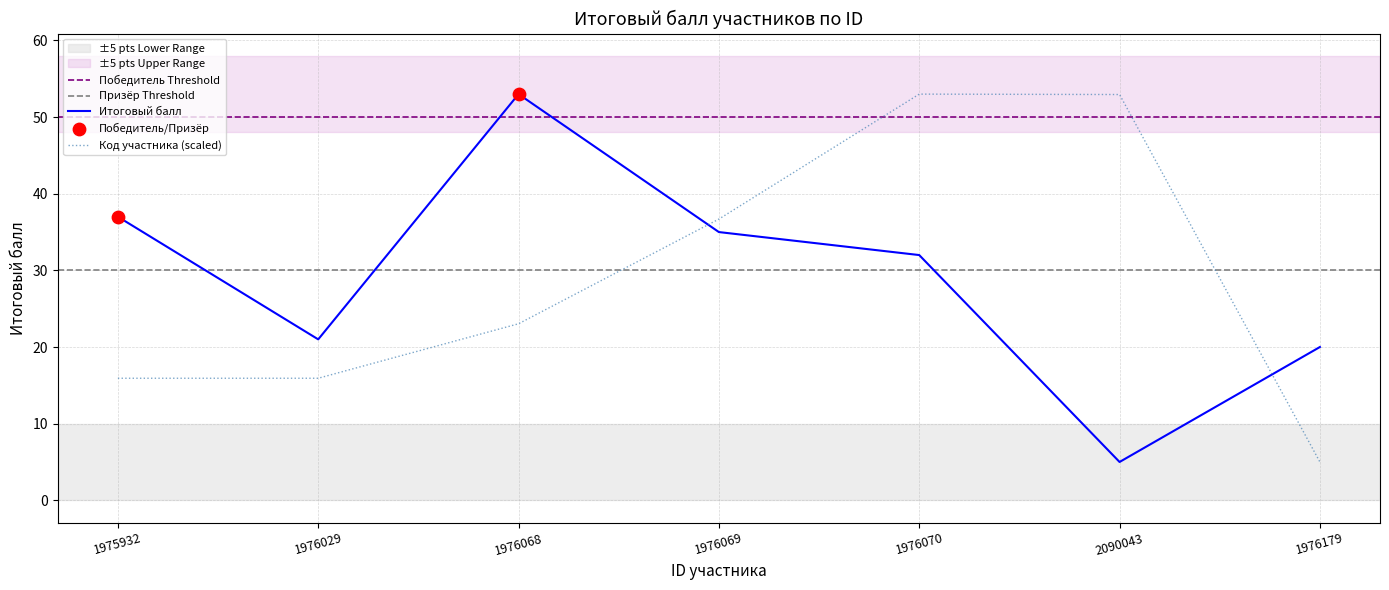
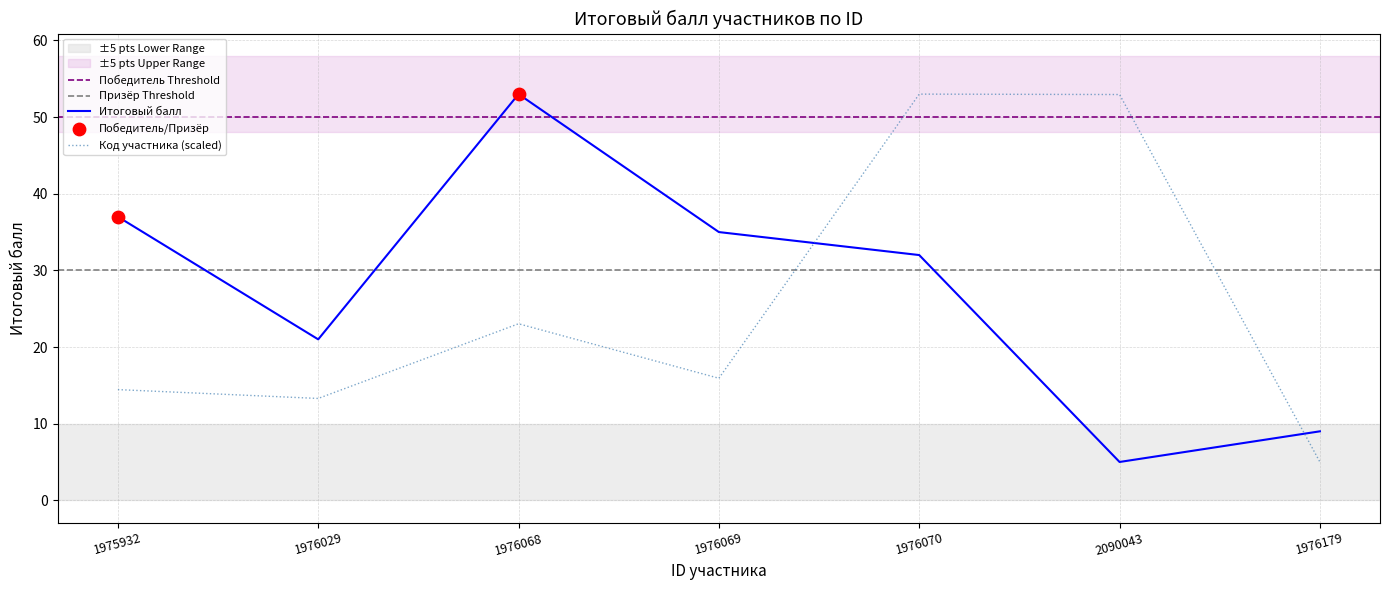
Код участника (scaled), 1975932: 16 -> 14
Код участника (scaled), 1976029: 16 -> 13
Код участника (scaled), 1976069: 37 -> 16
Итоговый балл, 1976179: 20 -> 9
